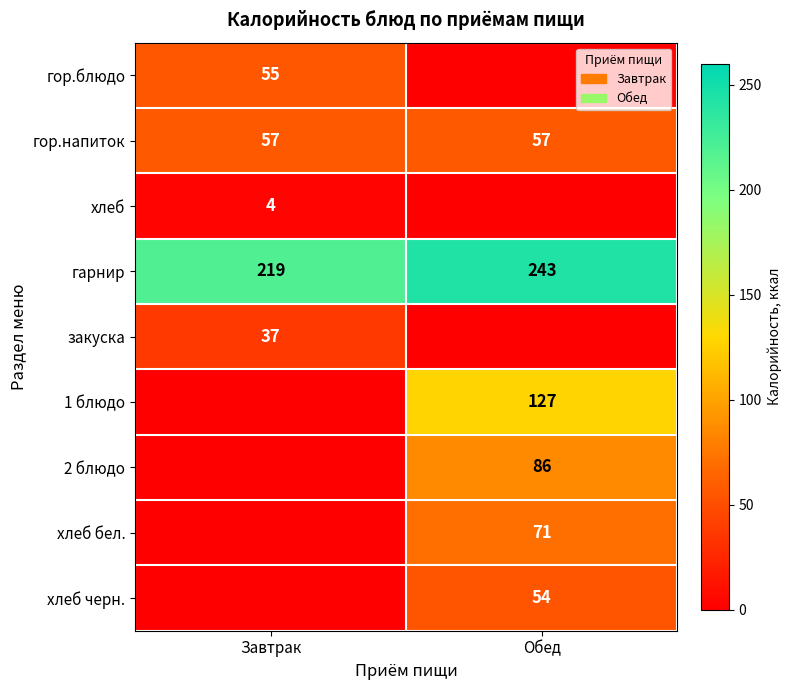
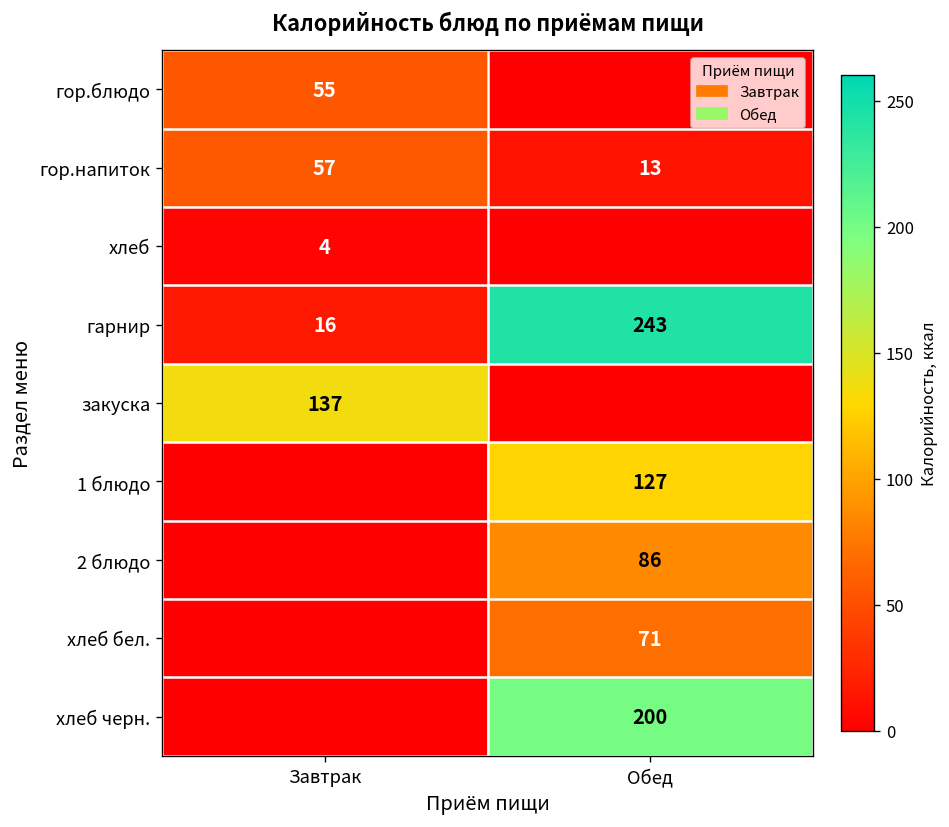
гор.напиток, Обед: 57 -> 13
гарнир, Завтрак: 219 -> 16
закуска, Завтрак: 37 -> 137
хлеб черн., Обед: 54 -> 200
